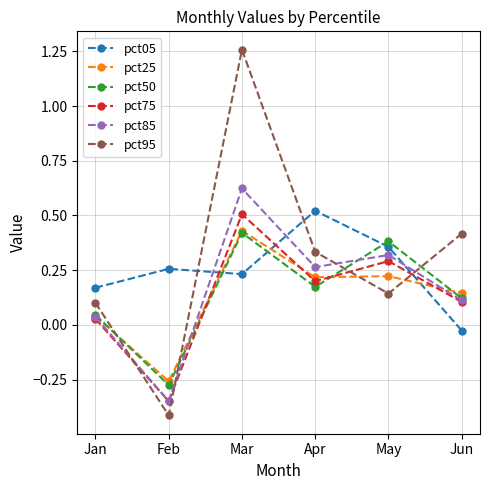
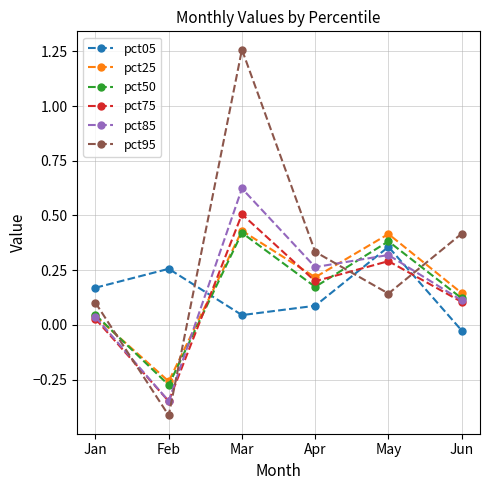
pct05, Mar: 0.23 -> 0.04
pct05, Apr: 0.52 -> 0.09
pct25, May: 0.22 -> 0.42
